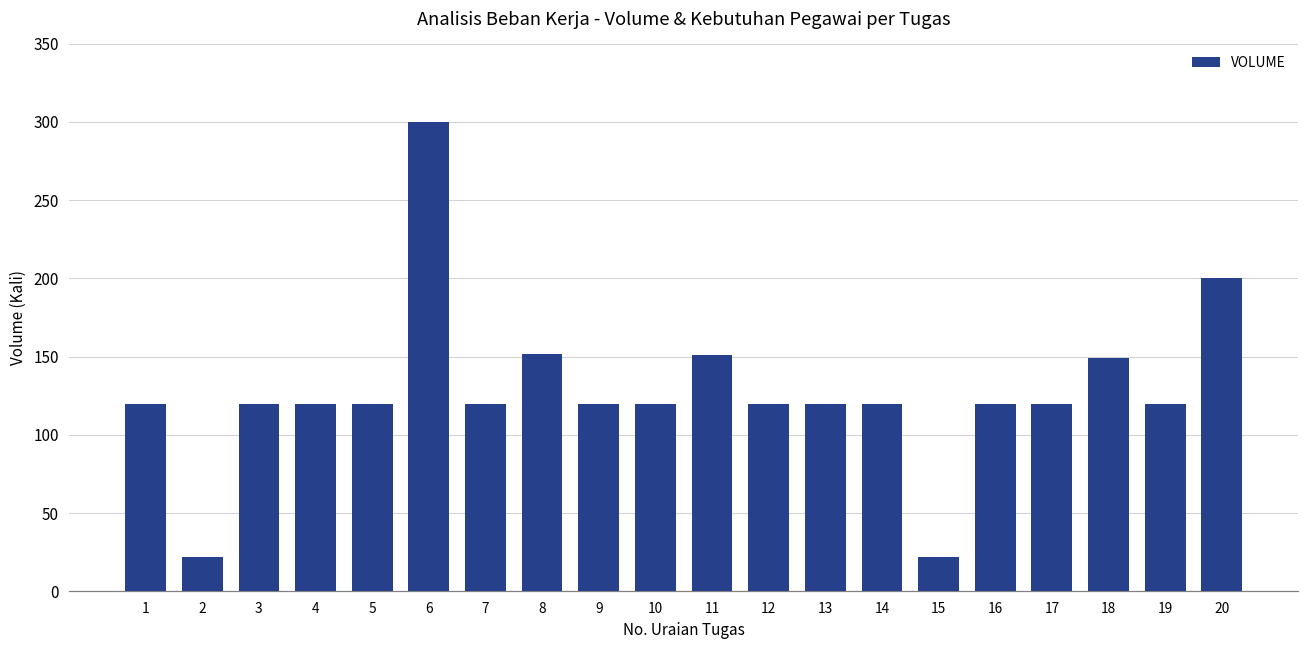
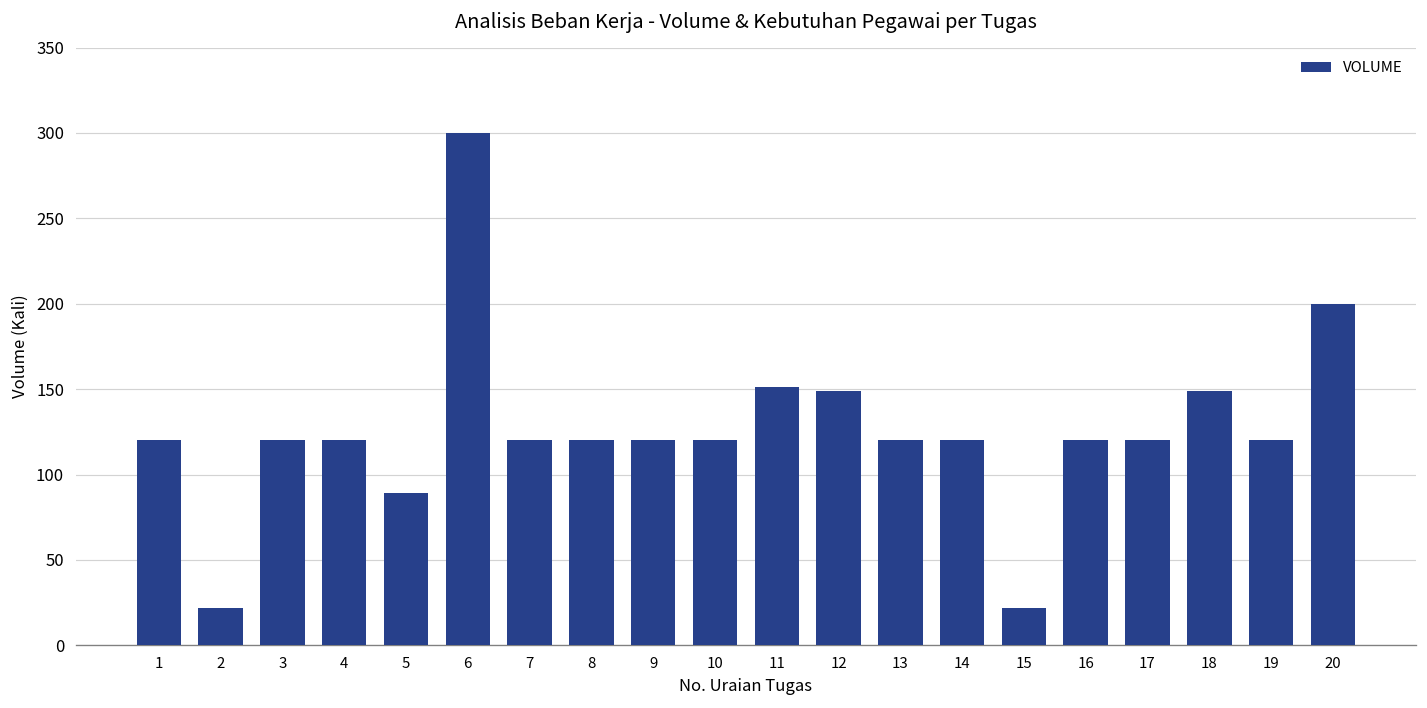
5: 120 -> 89
8: 152 -> 120
12: 120 -> 149
